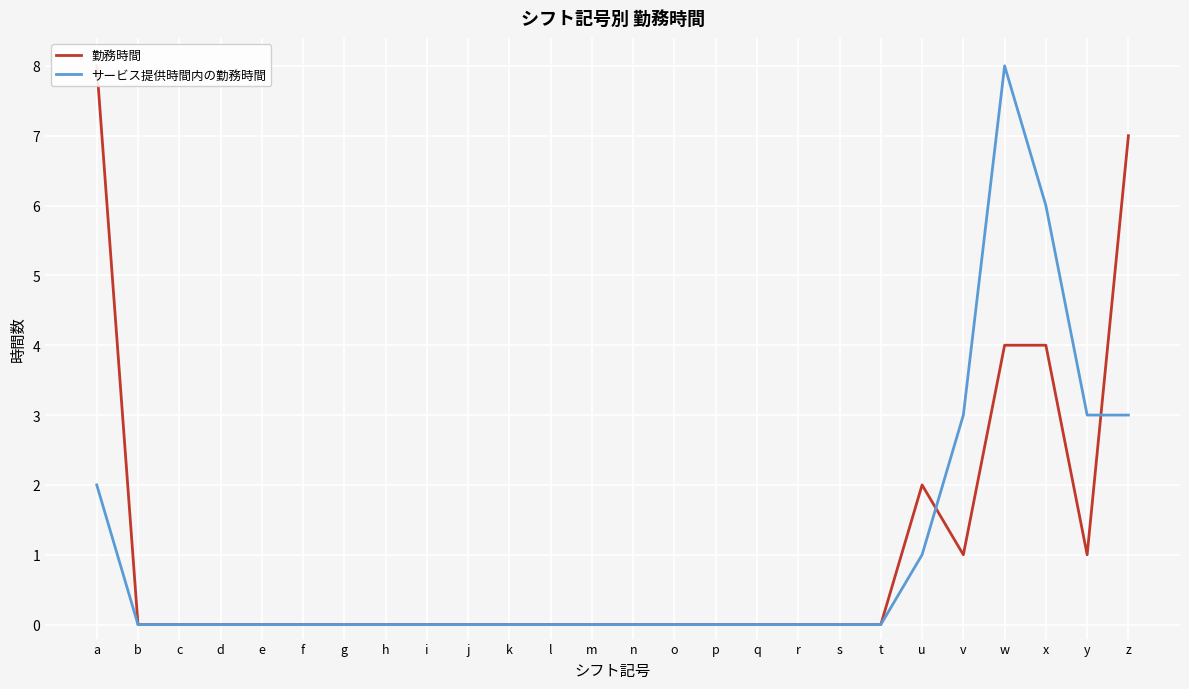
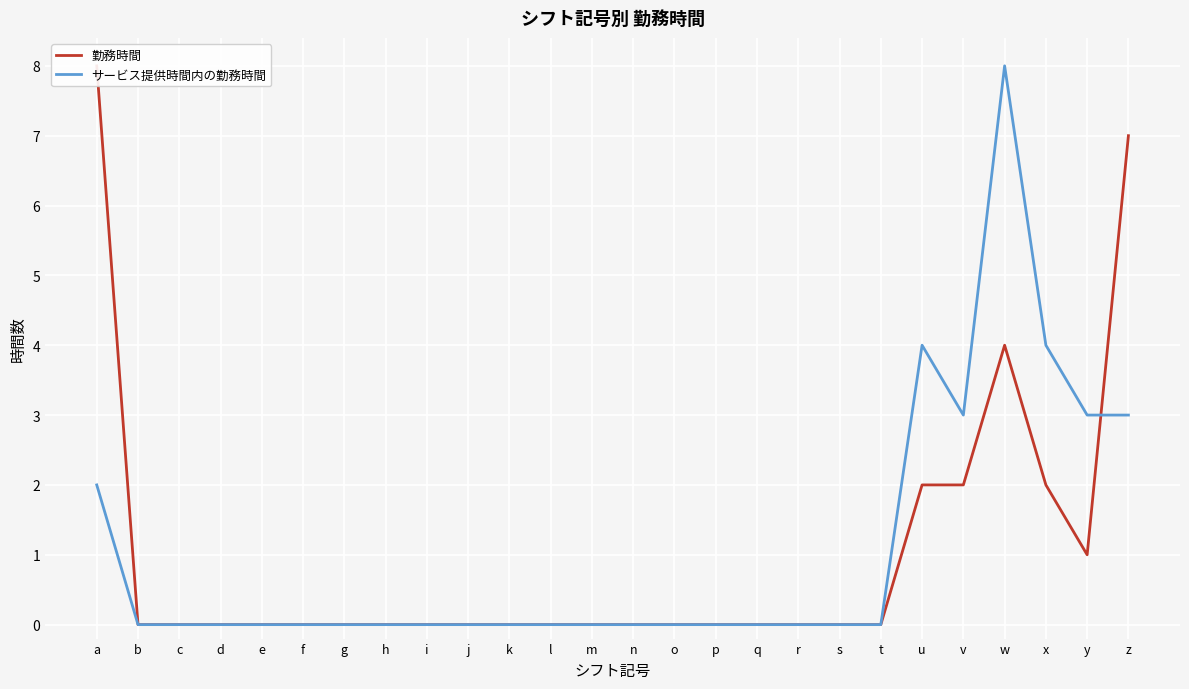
サービス提供時間内の勤務時間, u: 1 -> 4
勤務時間, v: 1 -> 2
勤務時間, x: 4 -> 2
サービス提供時間内の勤務時間, x: 6 -> 4
